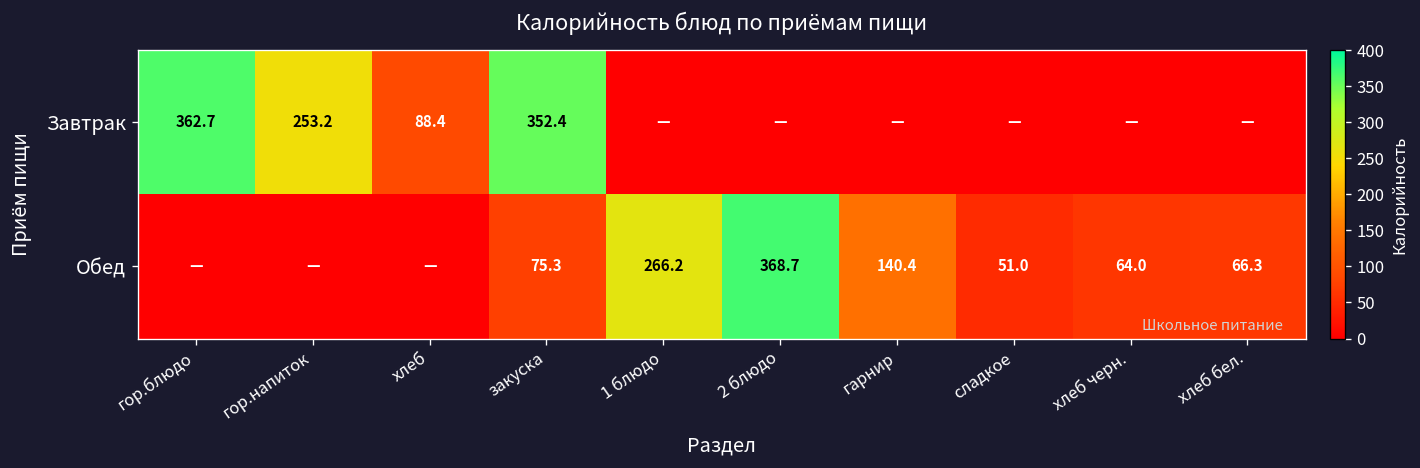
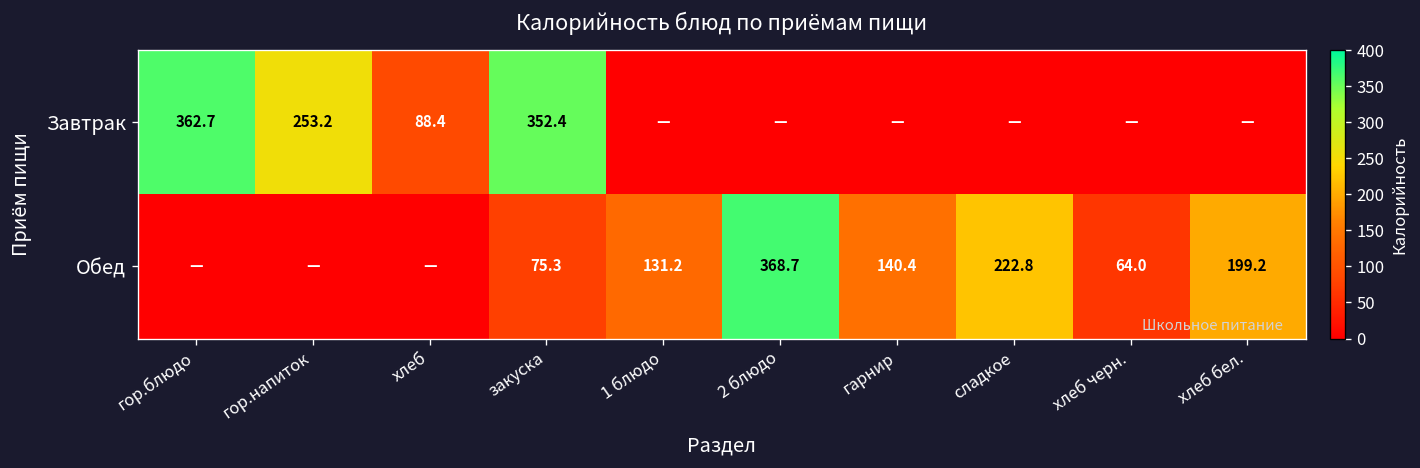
Обед, 1 блюдо: 266.2 -> 131.2
Обед, сладкое: 51.0 -> 222.8
Обед, хлеб бел.: 66.3 -> 199.2
